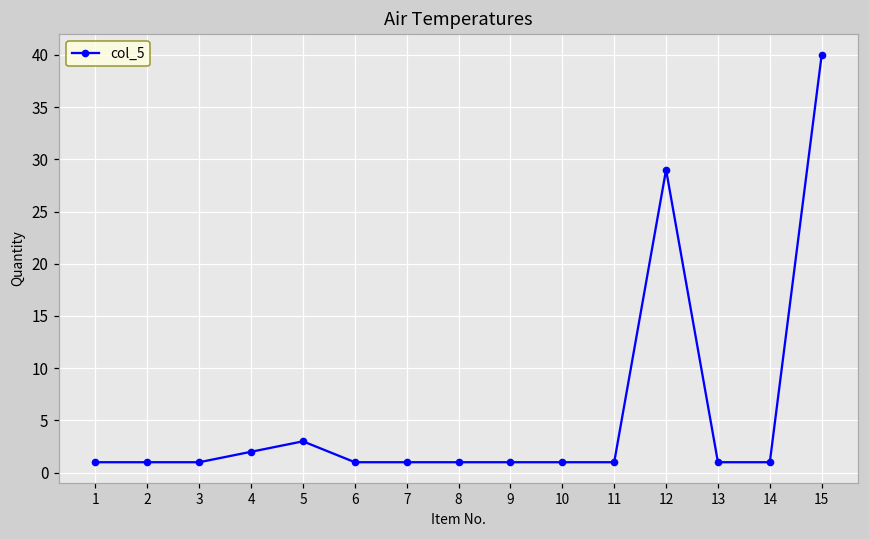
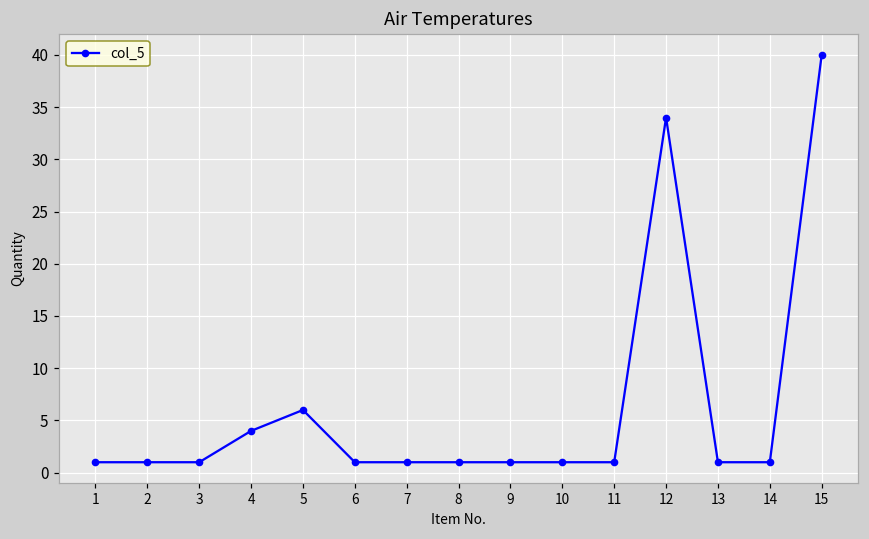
4: 2 -> 4
5: 3 -> 6
12: 29 -> 34
